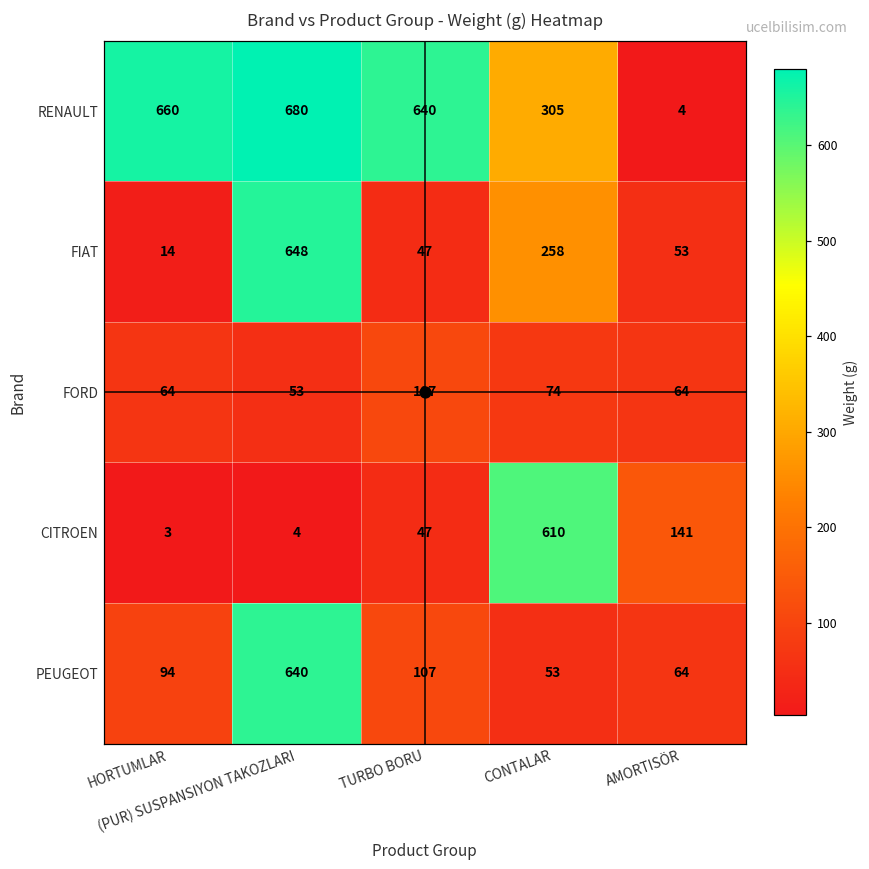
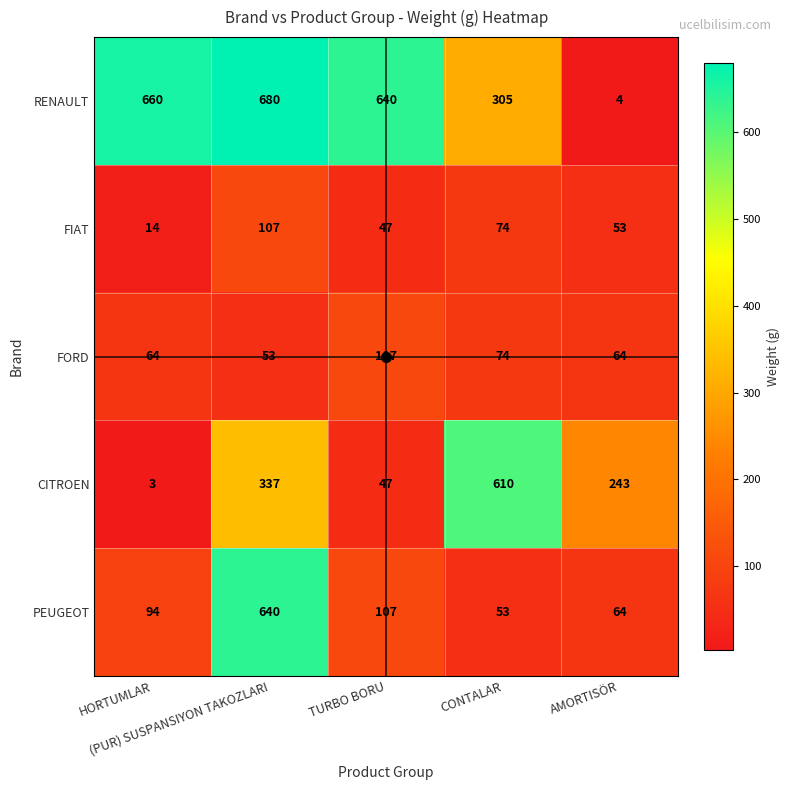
FIAT, (PUR) SUSPANSIYON TAKOZLARI: 648 -> 107
FIAT, CONTALAR: 258 -> 74
CITROEN, (PUR) SUSPANSIYON TAKOZLARI: 4 -> 337
CITROEN, AMORTISÖR: 141 -> 243
